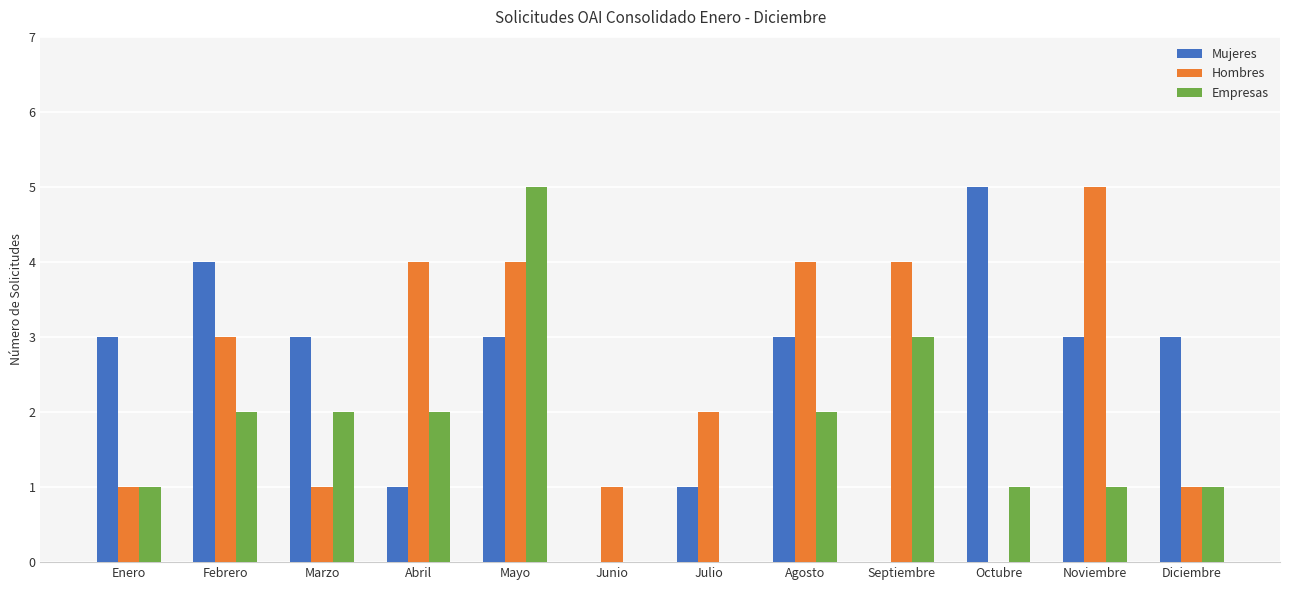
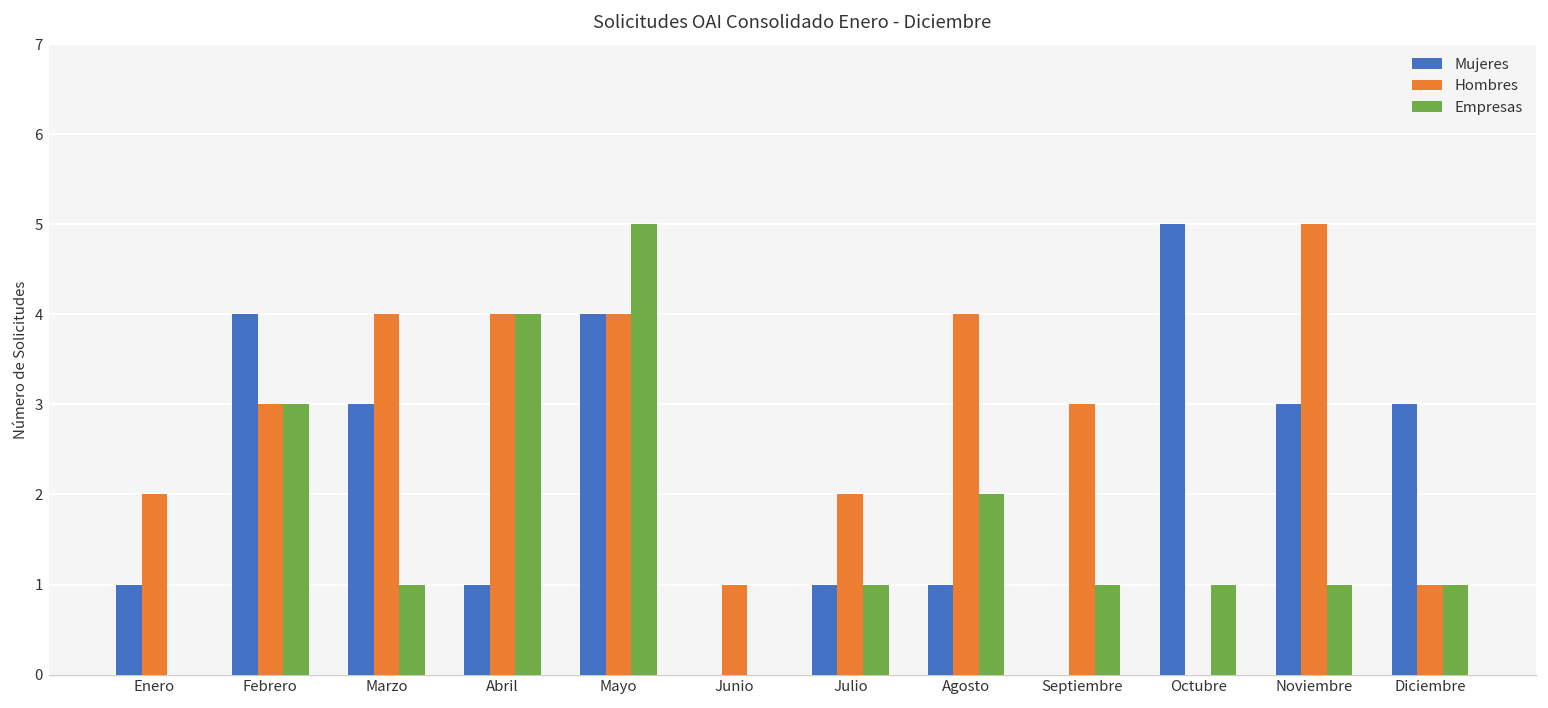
Mujeres, Enero: 3 -> 1
Hombres, Enero: 1 -> 2
Empresas, Enero: 1 -> 0
Empresas, Febrero: 2 -> 3
Hombres, Marzo: 1 -> 4
Empresas, Marzo: 2 -> 1
Empresas, Abril: 2 -> 4
Mujeres, Mayo: 3 -> 4
Empresas, Julio: 0 -> 1
Mujeres, Agosto: 3 -> 1
Hombres, Septiembre: 4 -> 3
Empresas, Septiembre: 3 -> 1
